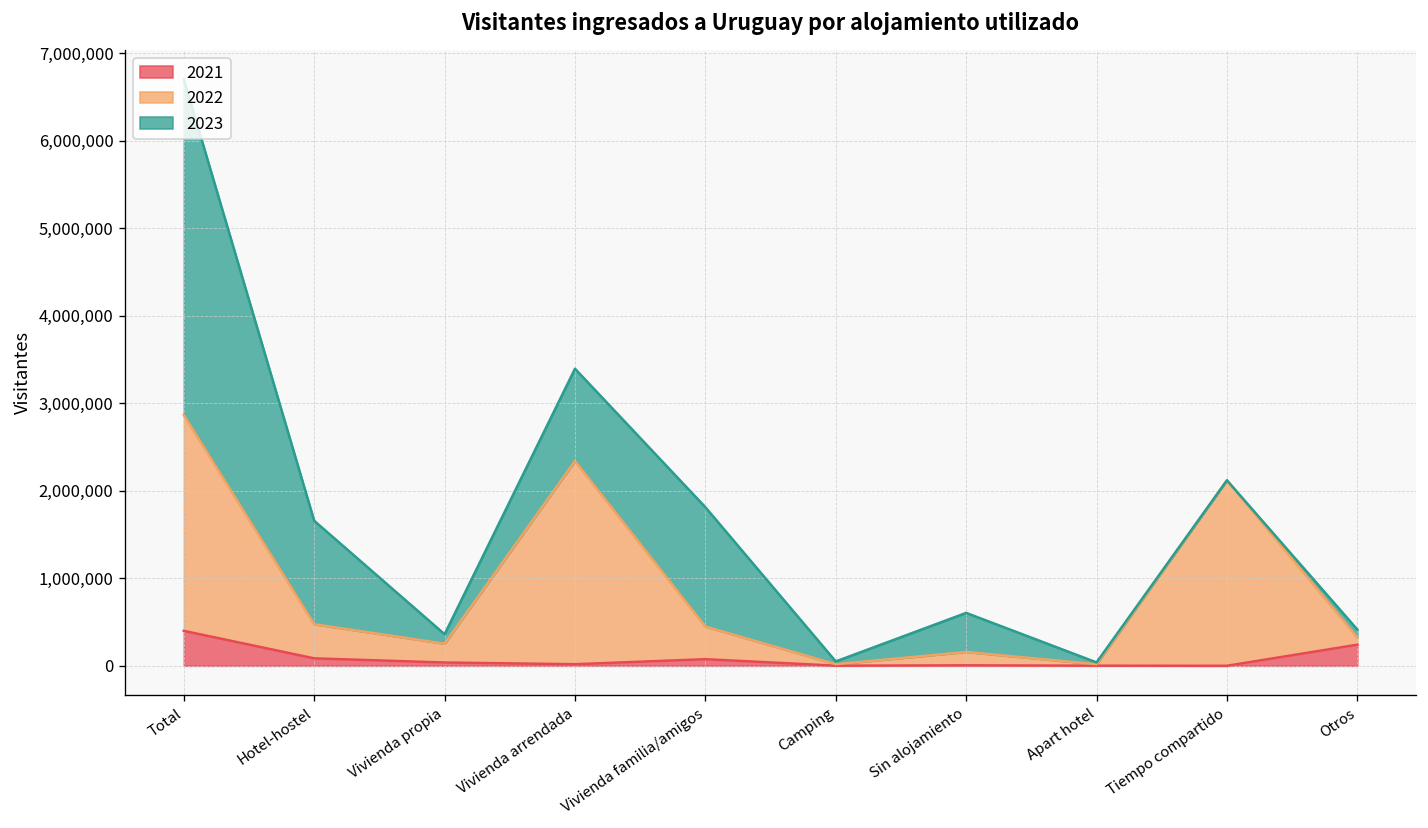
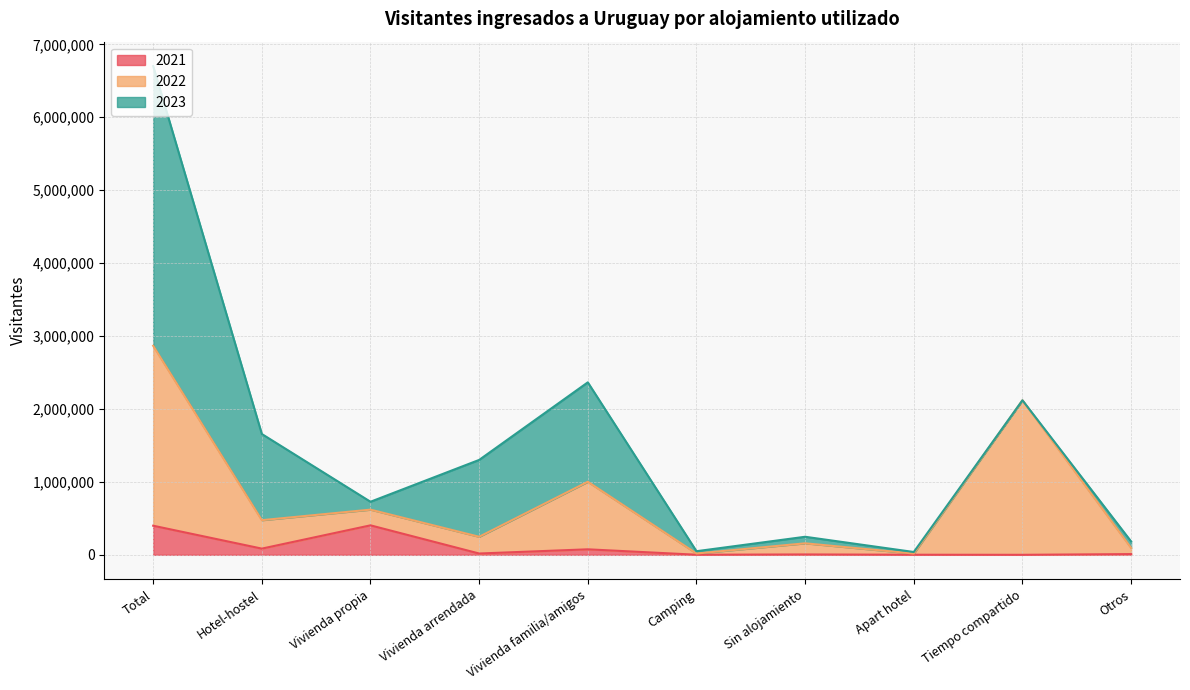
2021, Vivienda propia: 0 -> 400,000
2022, Vivienda arrendada: 2,300,000 -> 200,000
2022, Vivienda familia/amigos: 400,000 -> 900,000
2023, Sin alojamiento: 400,000 -> 100,000
2021, Otros: 200,000 -> 0
